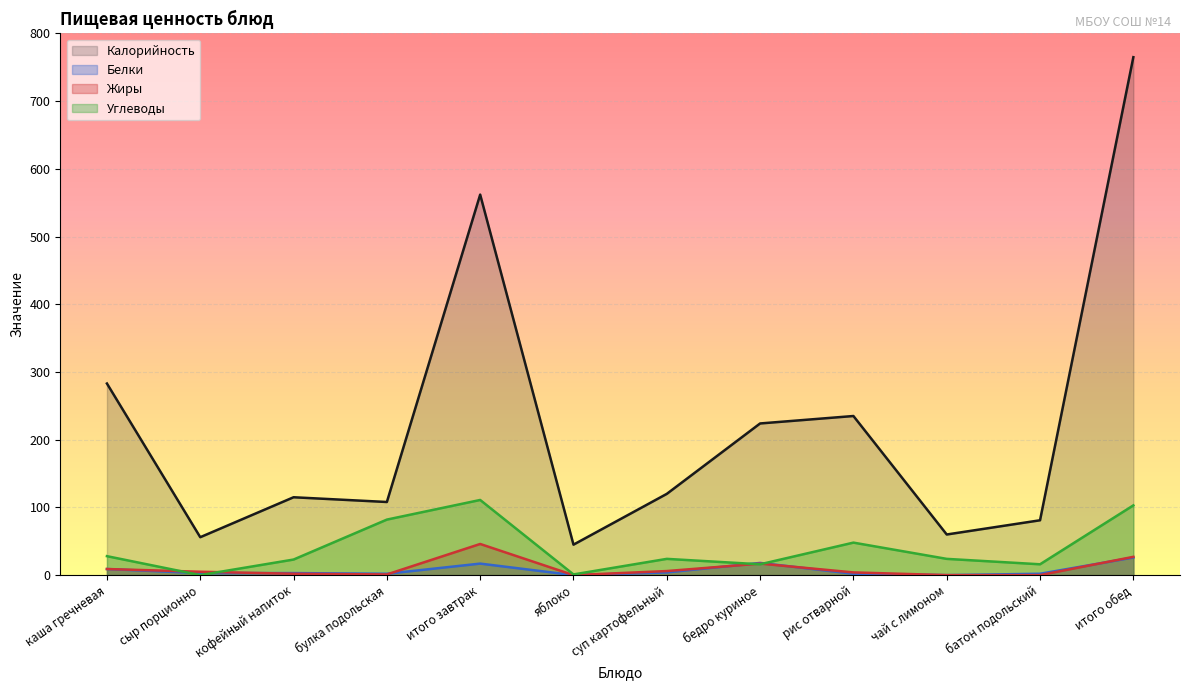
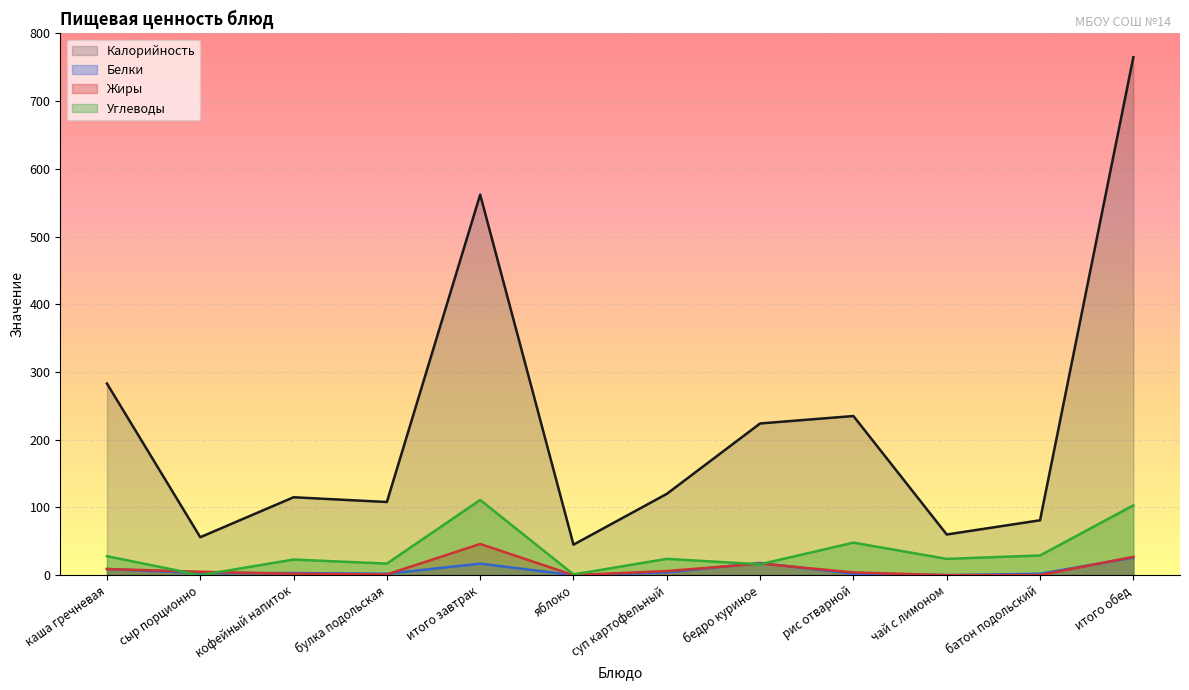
Углеводы, булка подольская: 80 -> 20
Углеводы, батон подольский: 20 -> 30
